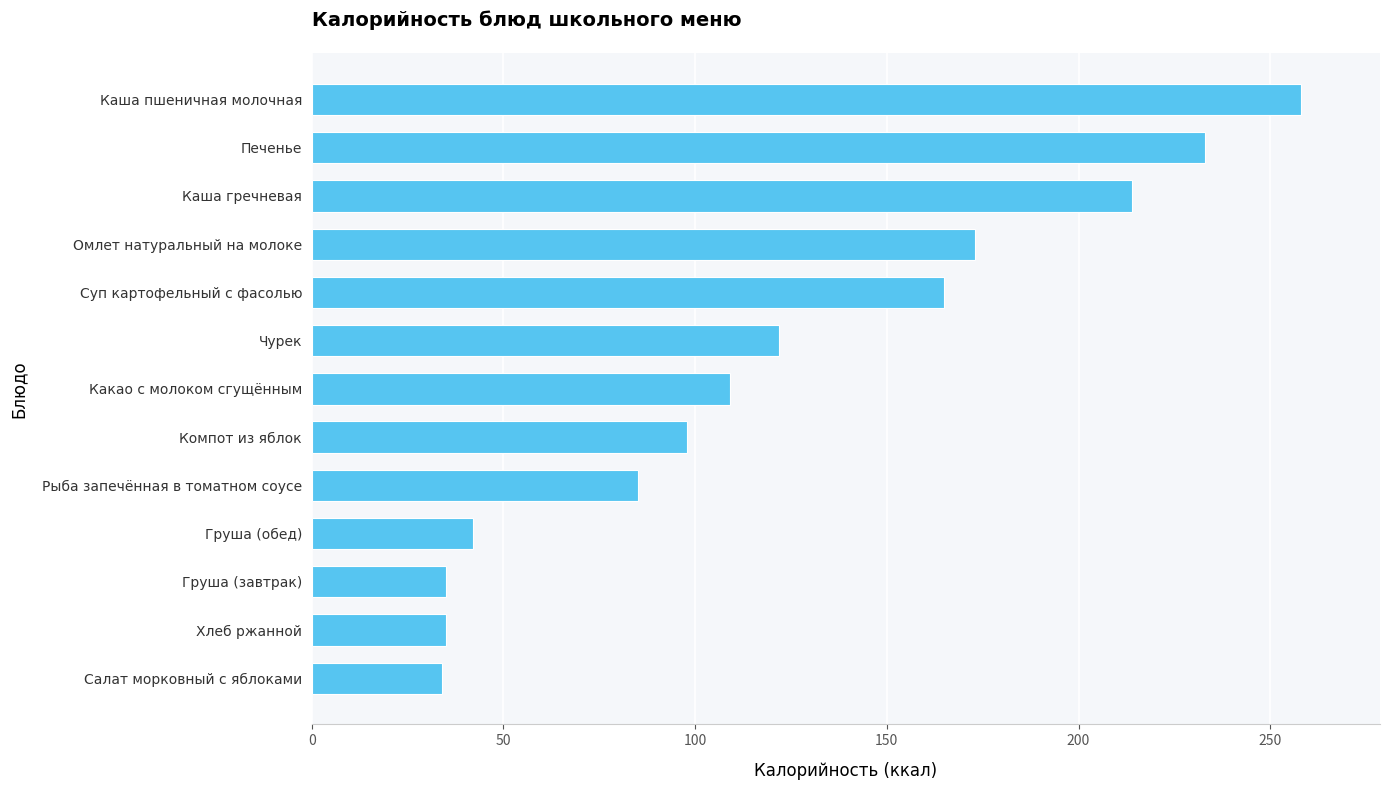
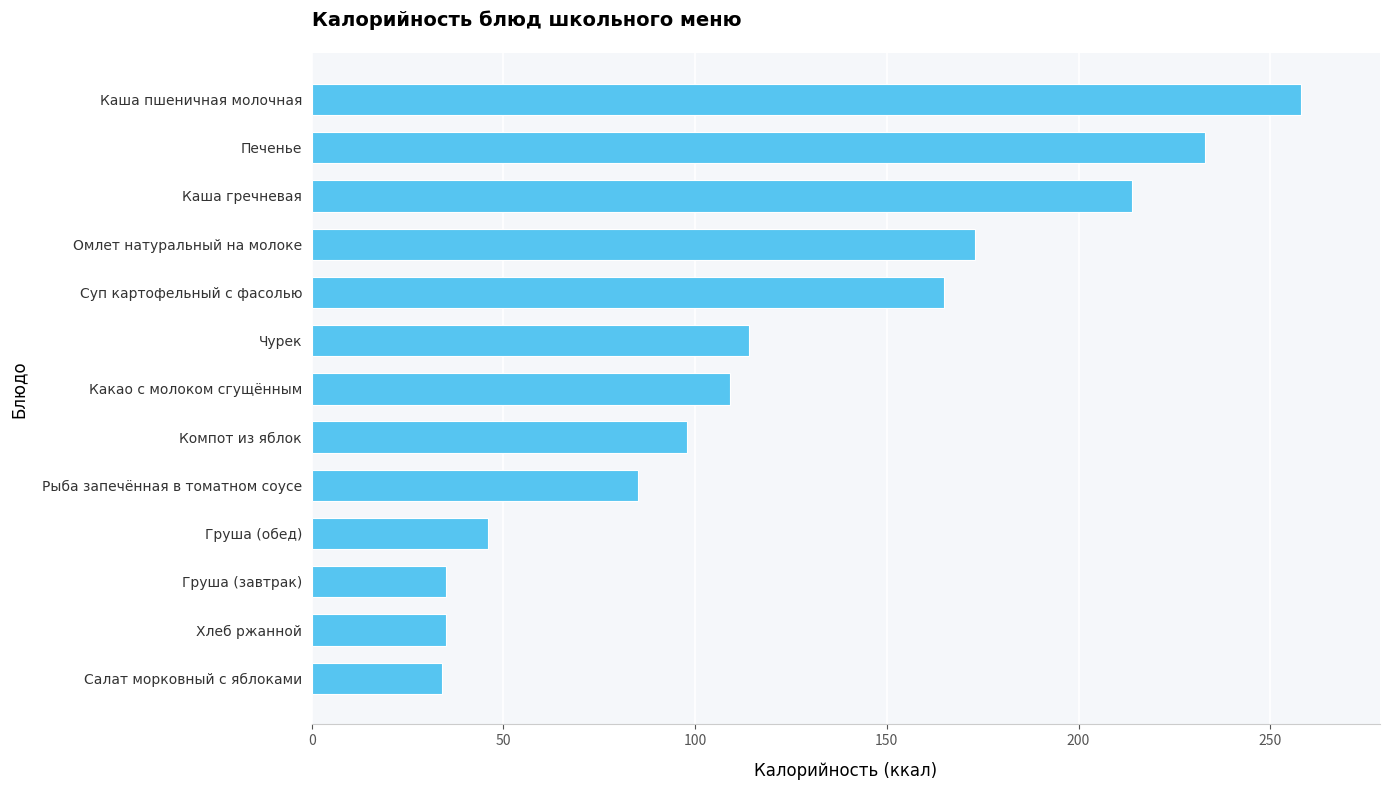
Чурек: 122 -> 114
Груша (обед): 42 -> 46
